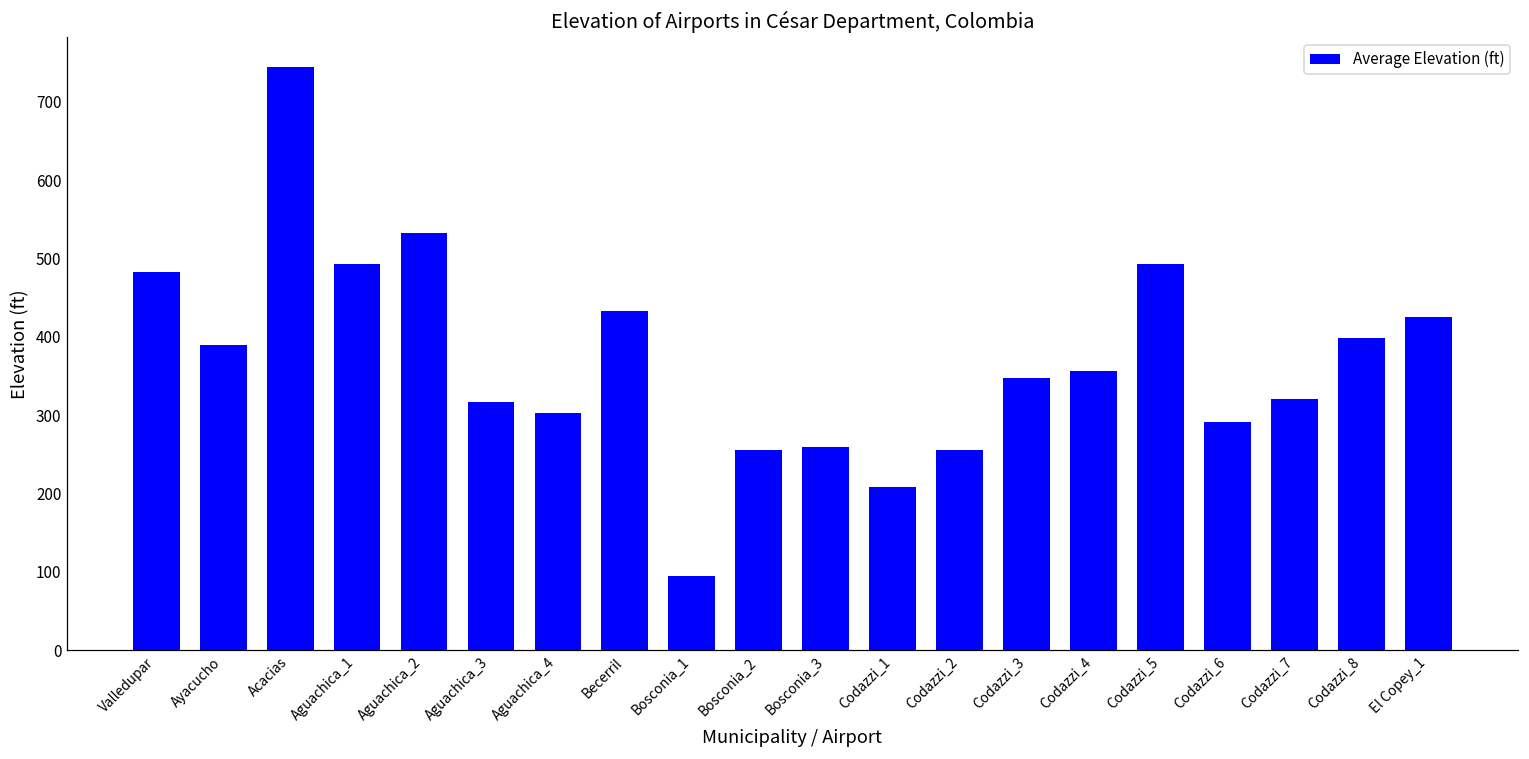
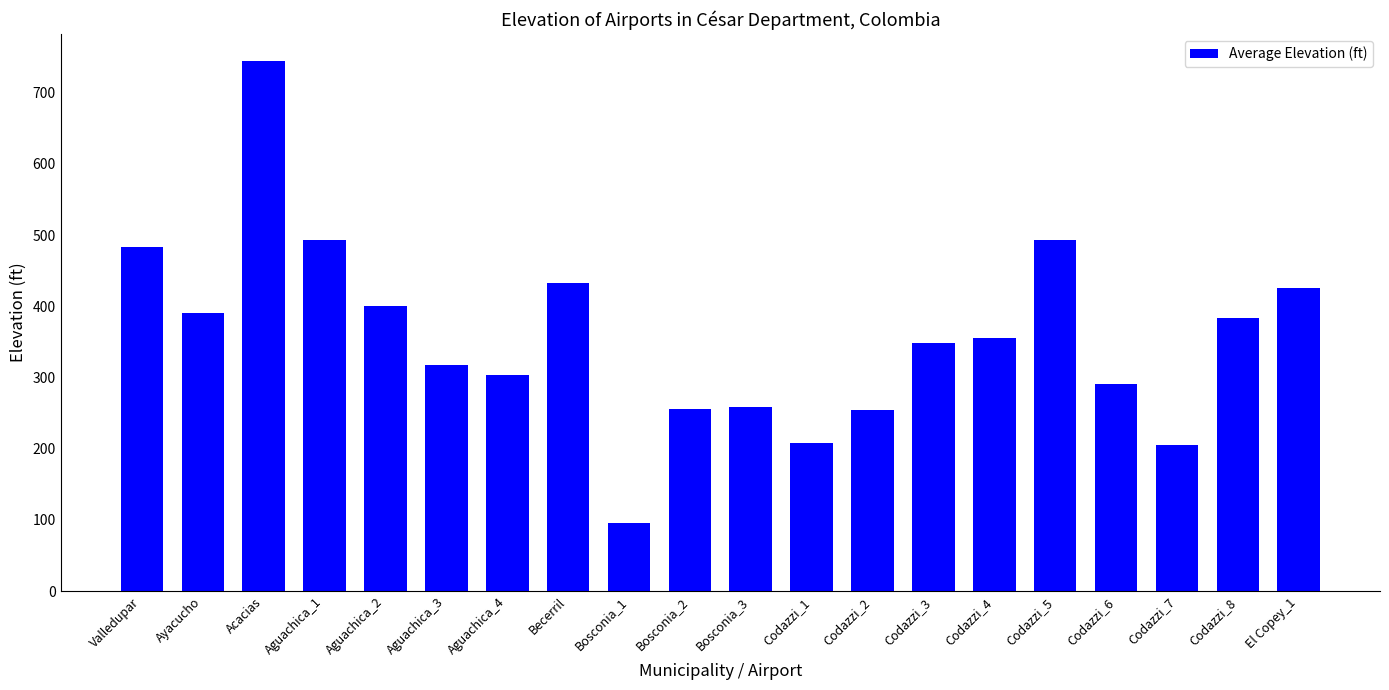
Aguachica_2: 530 -> 400
Codazzi_7: 320 -> 210
Codazzi_8: 400 -> 380
